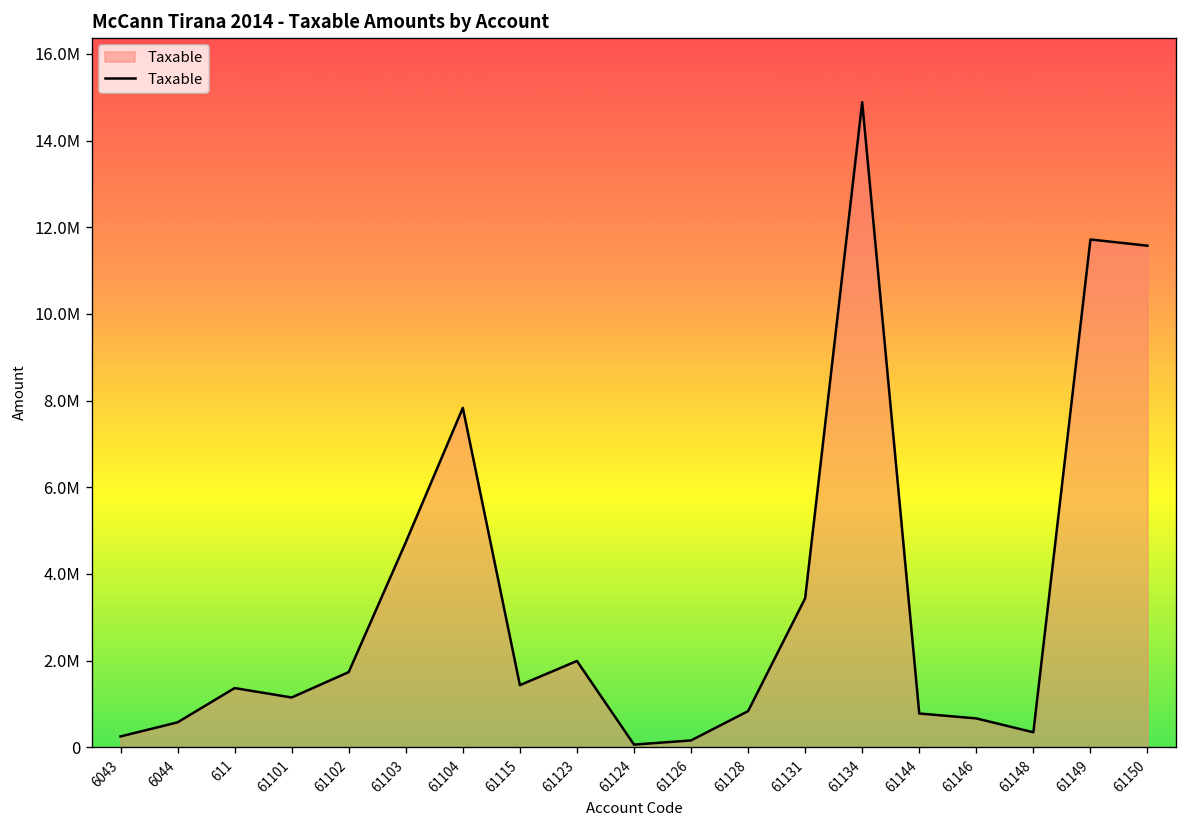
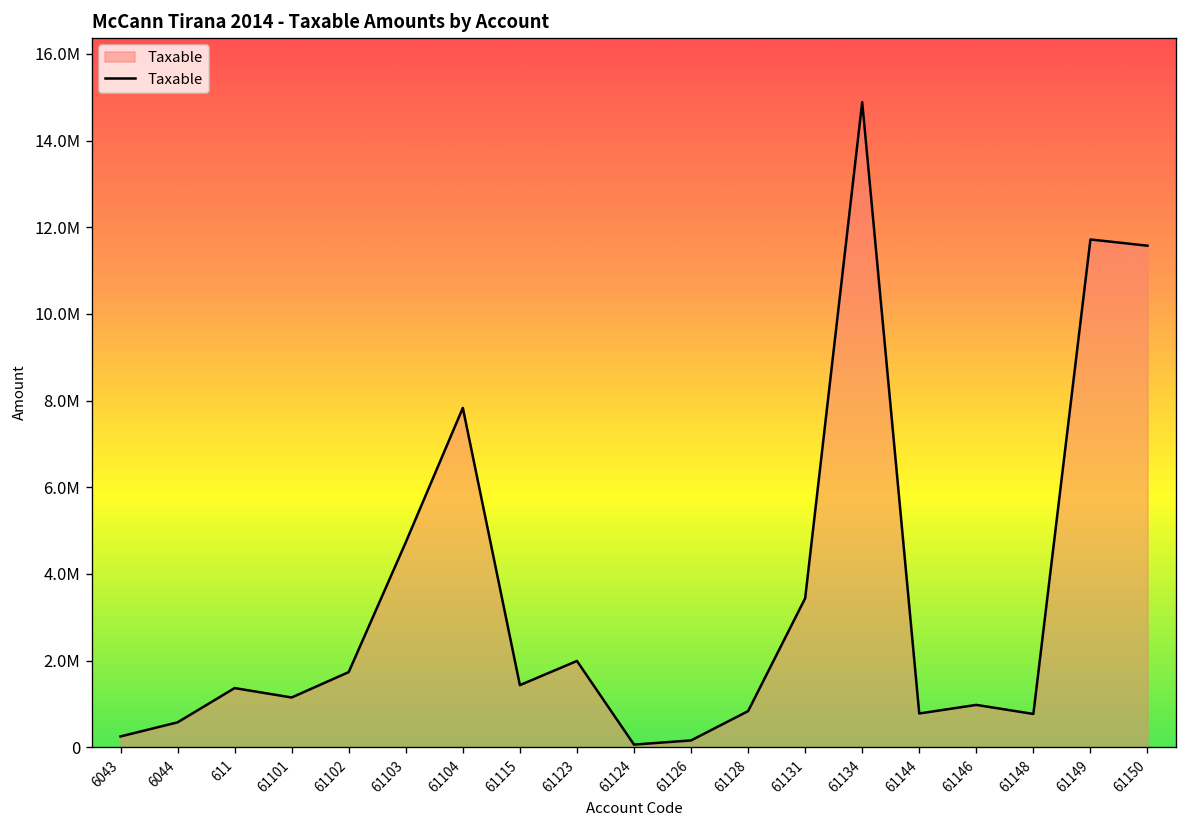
61146: 700000 -> 1000000
61148: 300000 -> 800000
